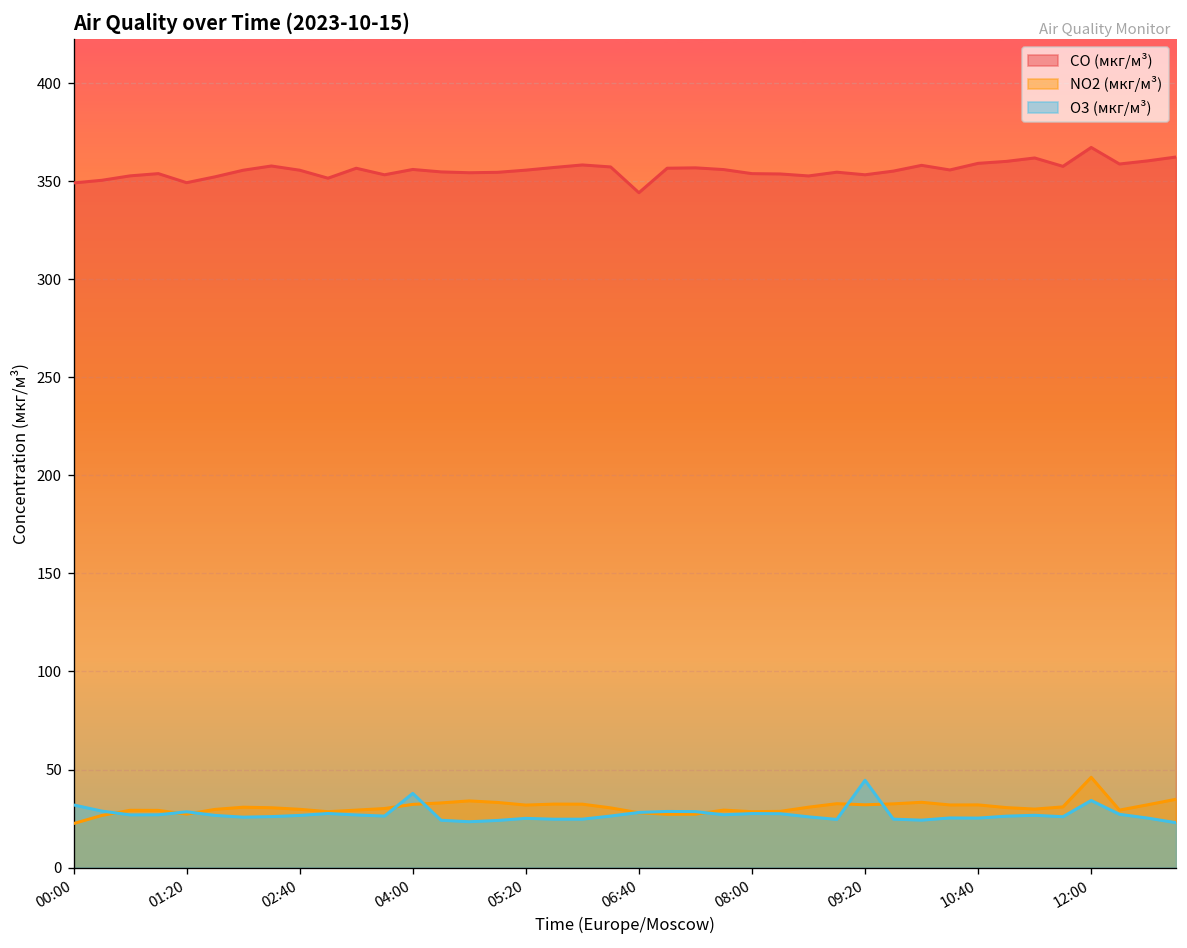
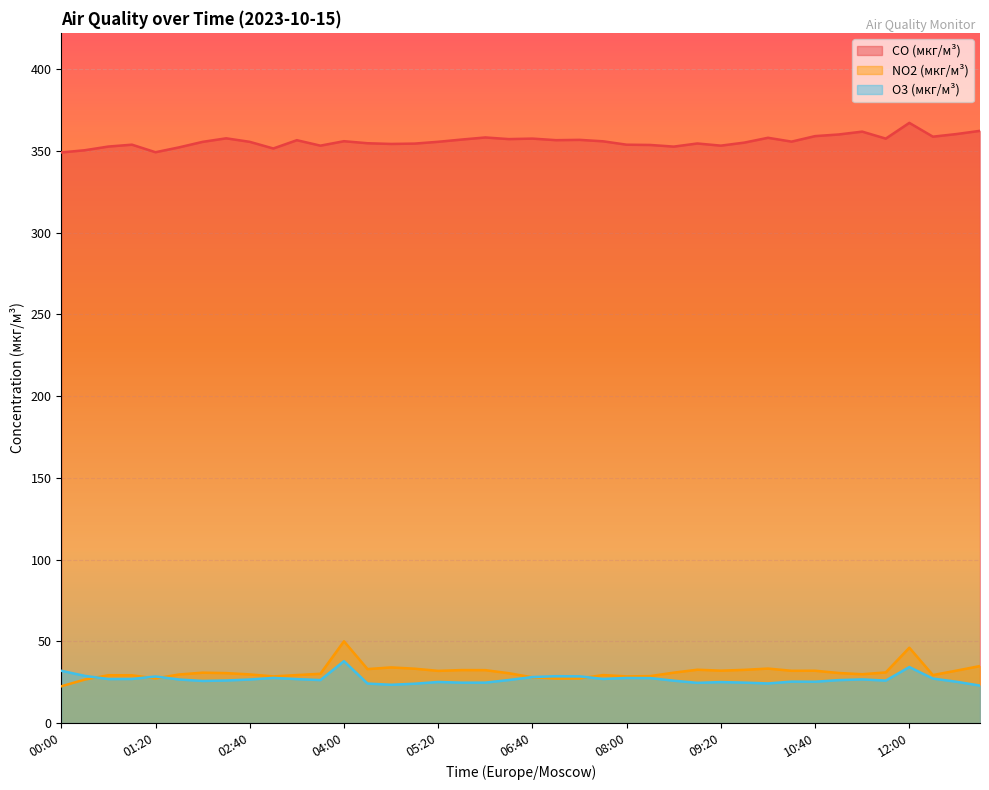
NO2 (мкг/м³), 04:00: 32 -> 50
CO (мкг/м³), 06:40: 344 -> 358
O3 (мкг/м³), 09:20: 45 -> 25
